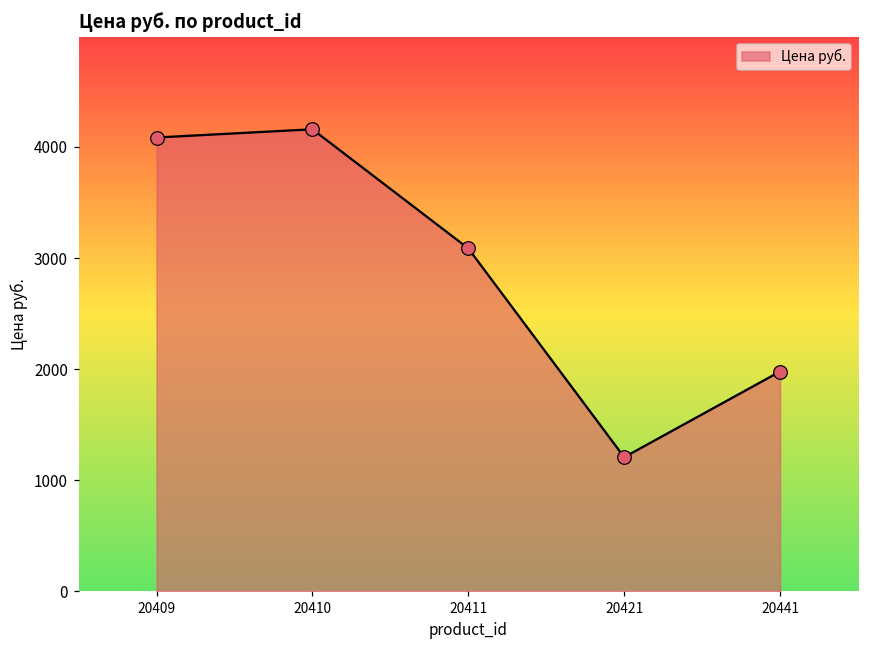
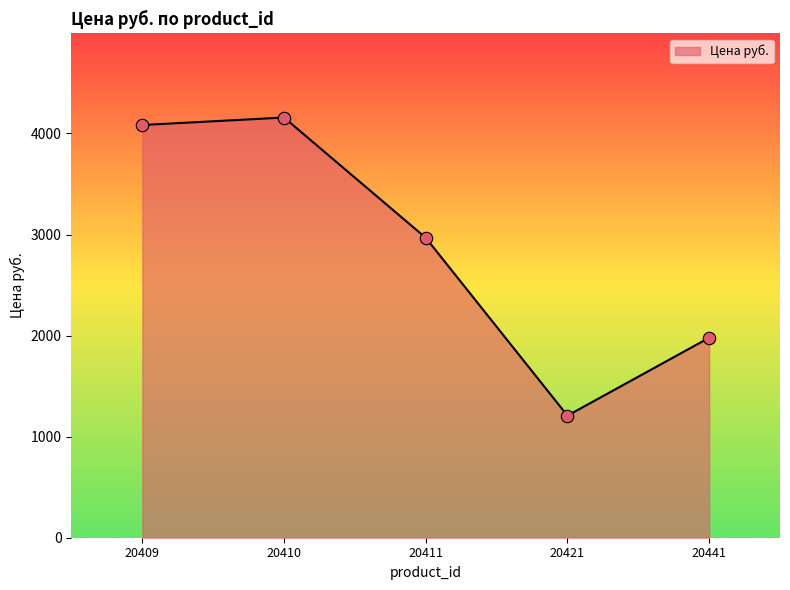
20411: 3090 -> 2970
